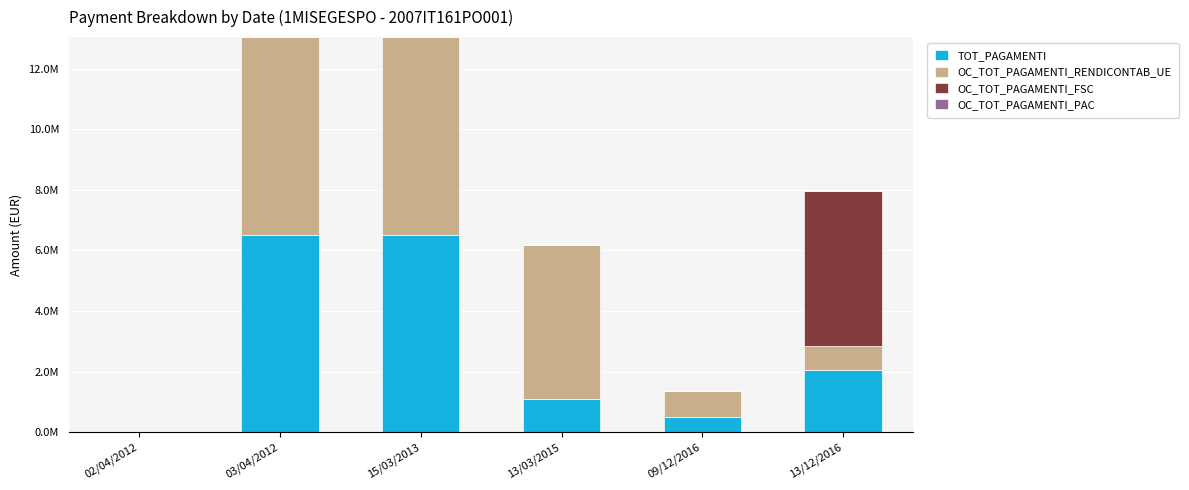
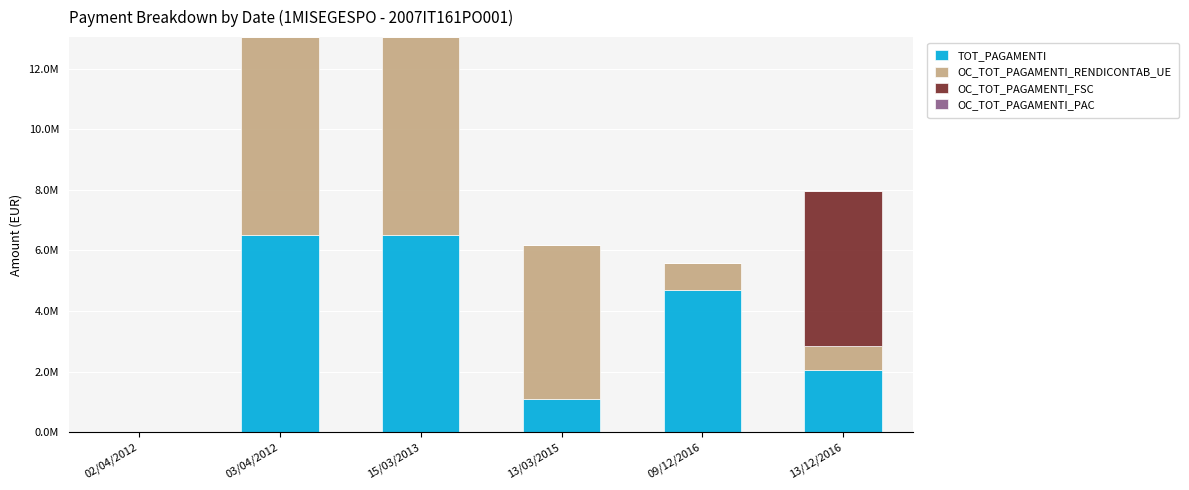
TOT_PAGAMENTI, 09/12/2016: 500000 -> 4700000
